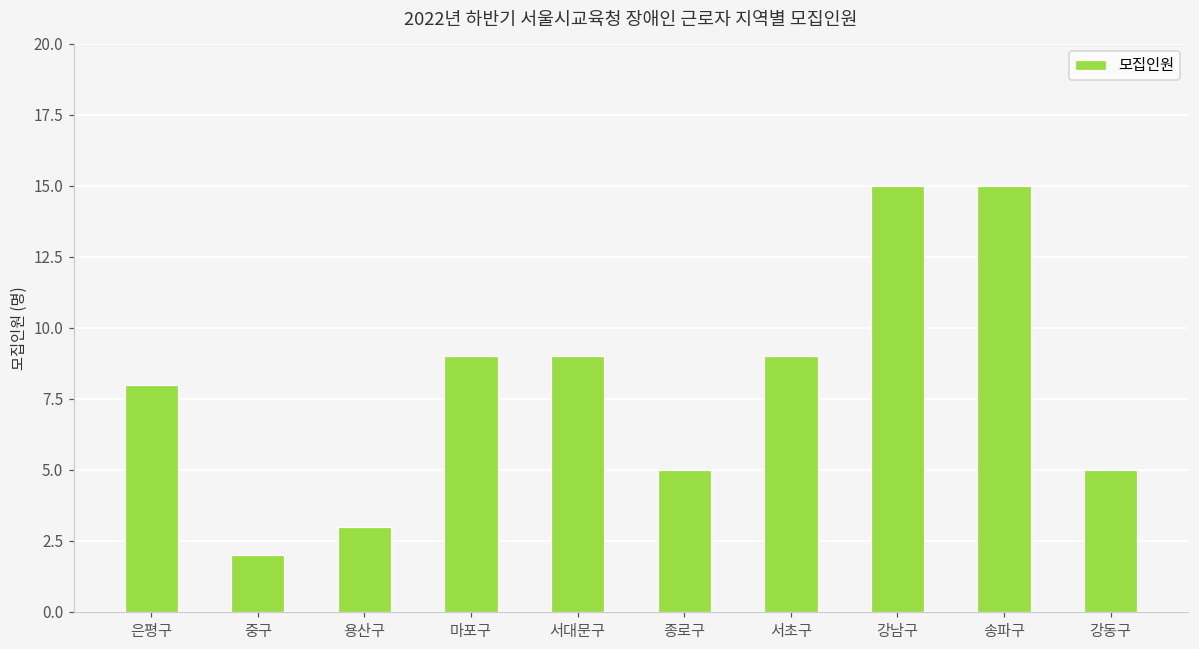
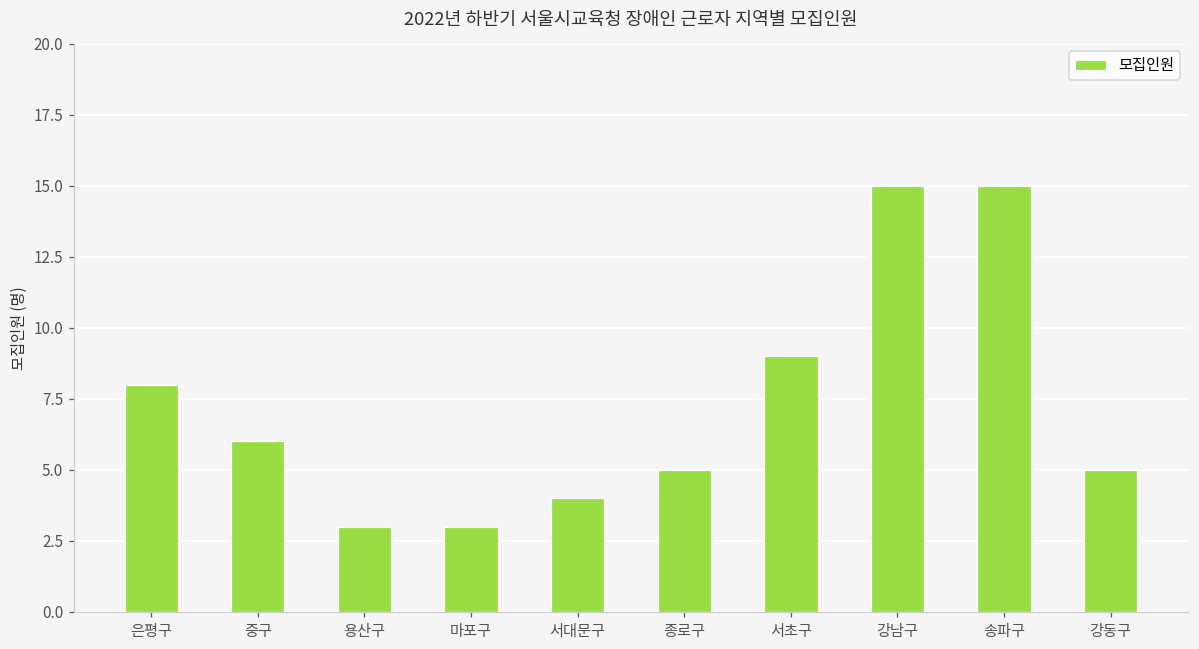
중구: 2 -> 6
마포구: 9 -> 3
서대문구: 9 -> 4
